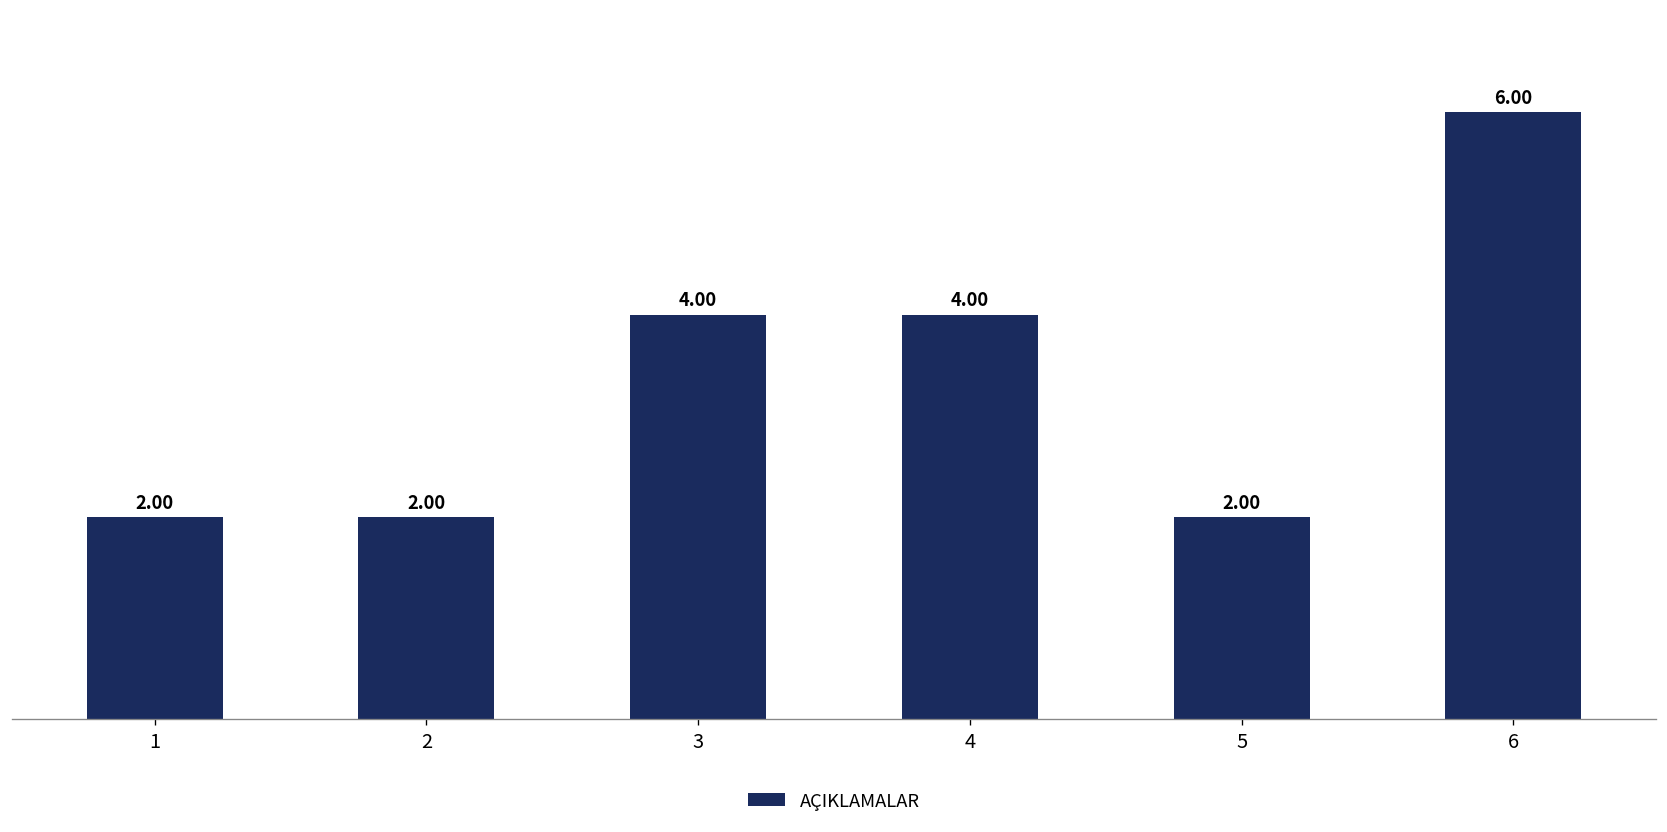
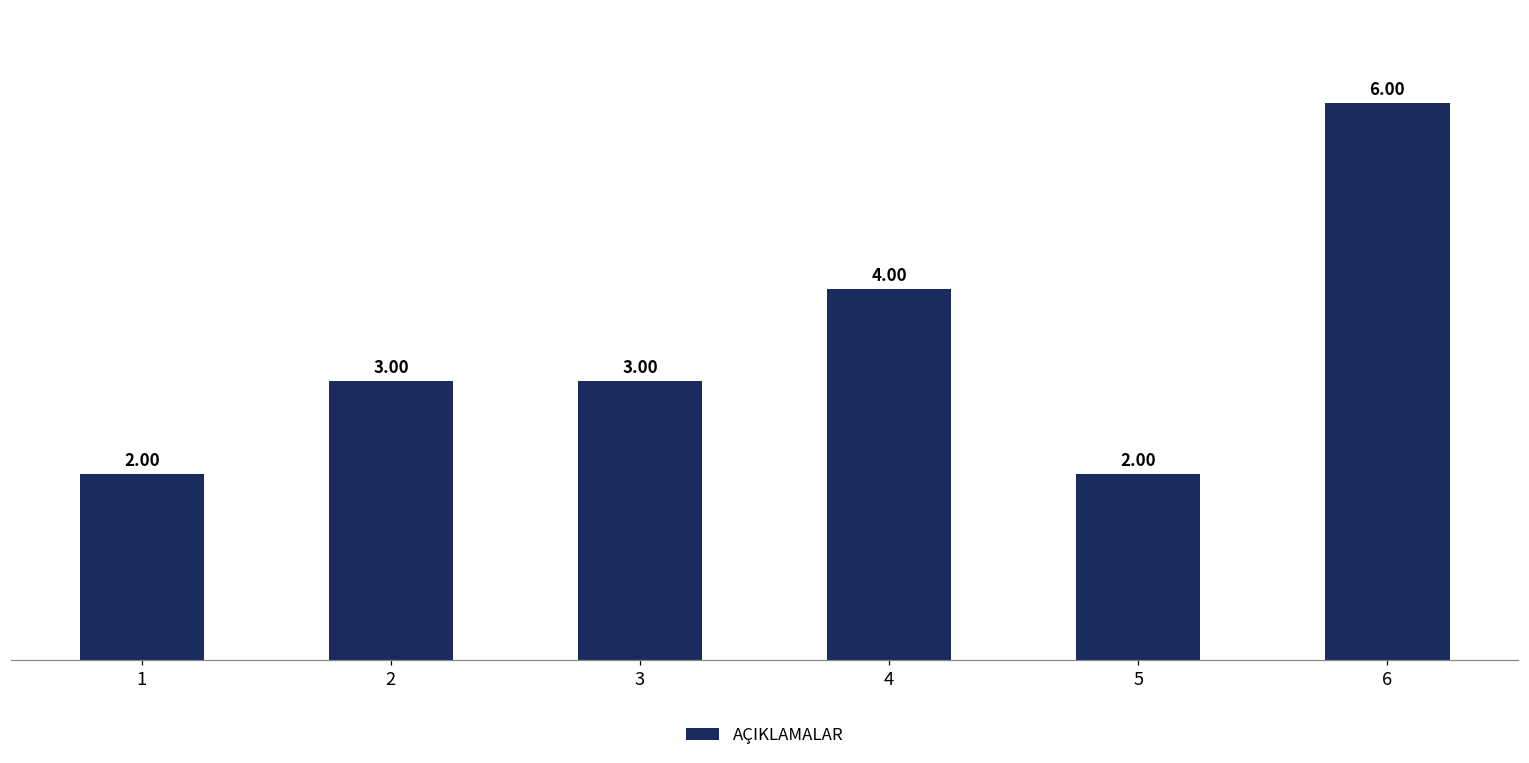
2: 2.00 -> 3.00
3: 4.00 -> 3.00
